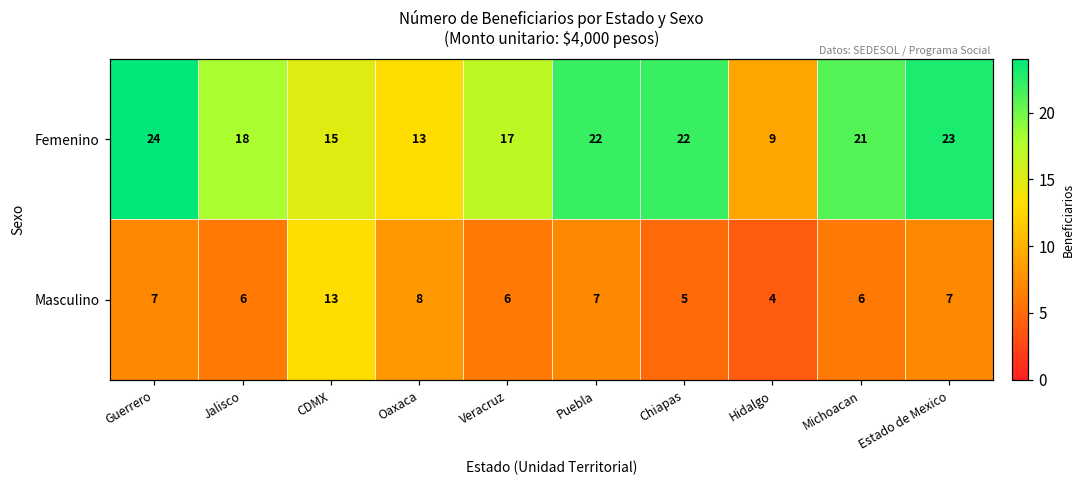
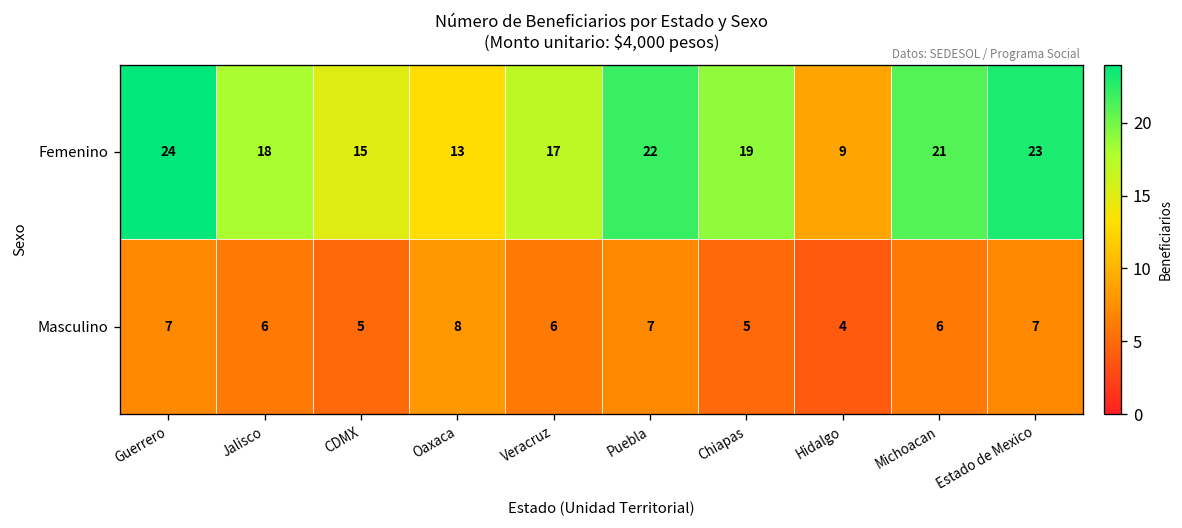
Femenino, Chiapas: 22 -> 19
Masculino, CDMX: 13 -> 5
